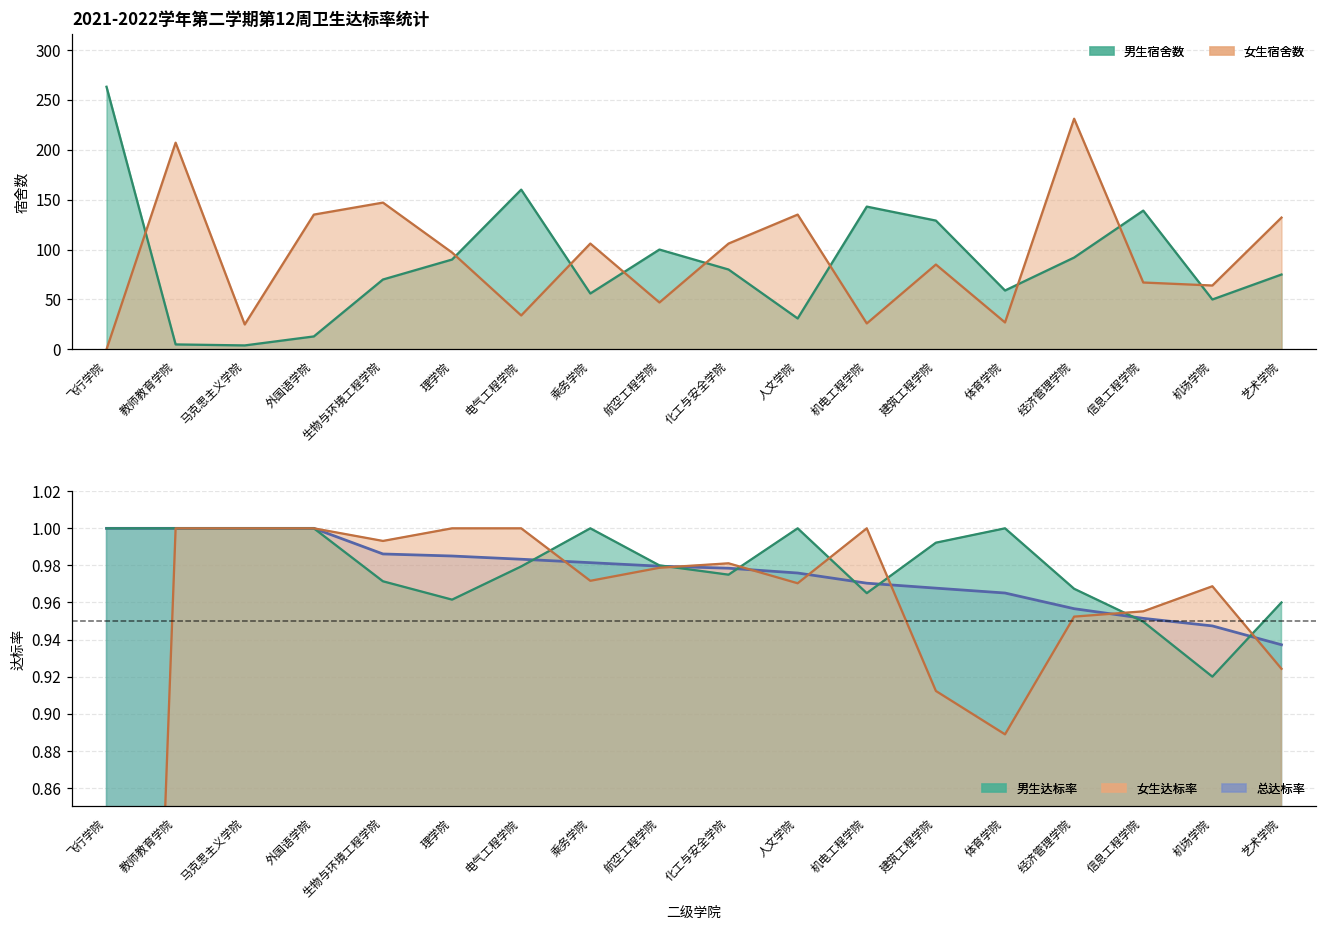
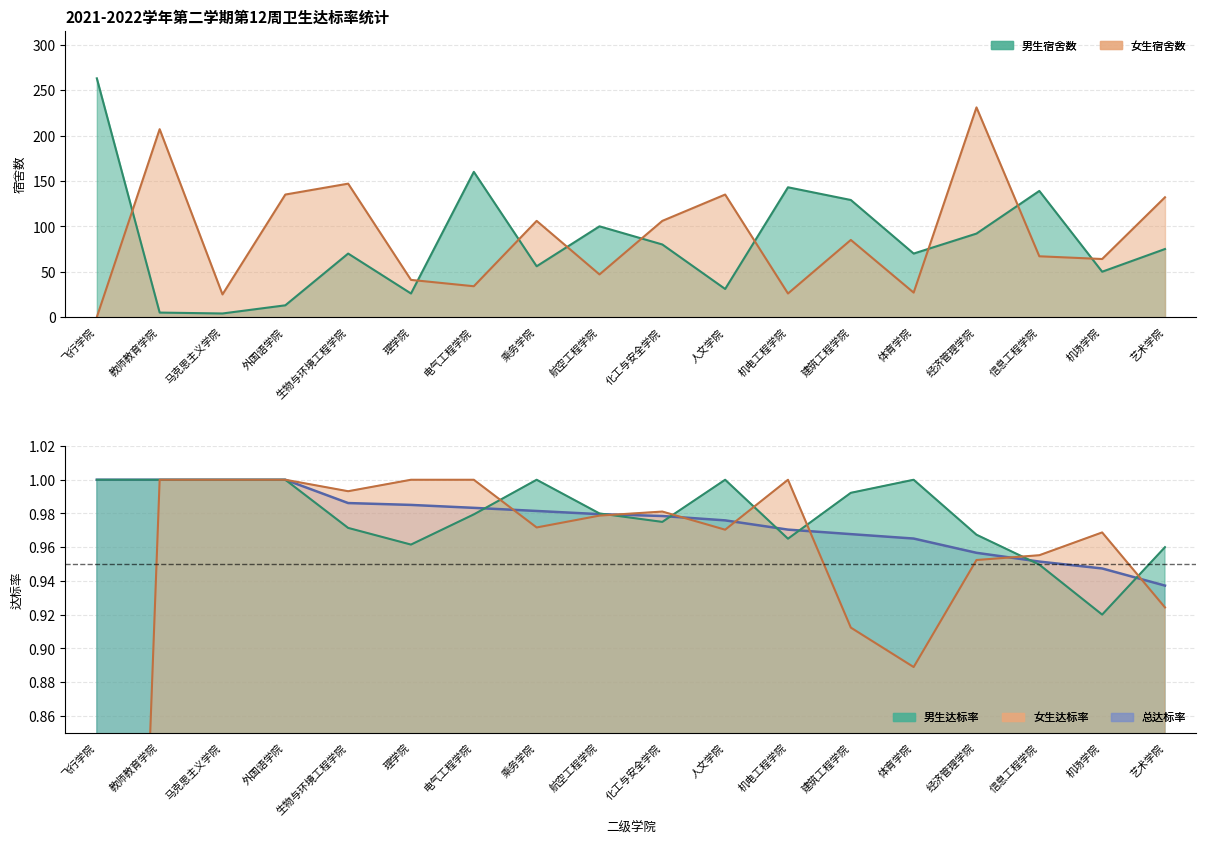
2021-2022学年第二学期第12周卫生达标率统计, 男生宿舍数, 理学院: 90 -> 30
2021-2022学年第二学期第12周卫生达标率统计, 女生宿舍数, 理学院: 100 -> 40
2021-2022学年第二学期第12周卫生达标率统计, 男生宿舍数, 体育学院: 60 -> 70
